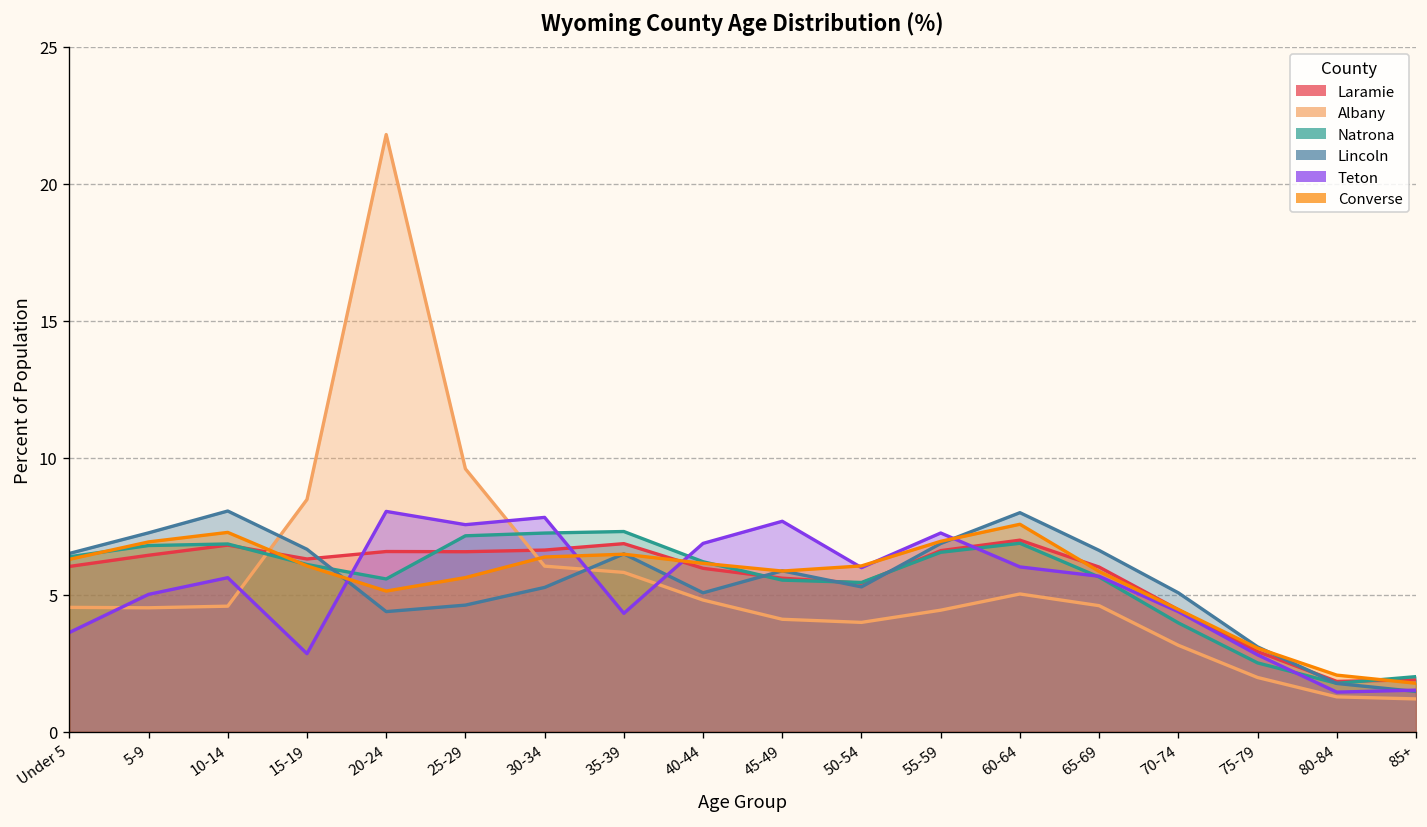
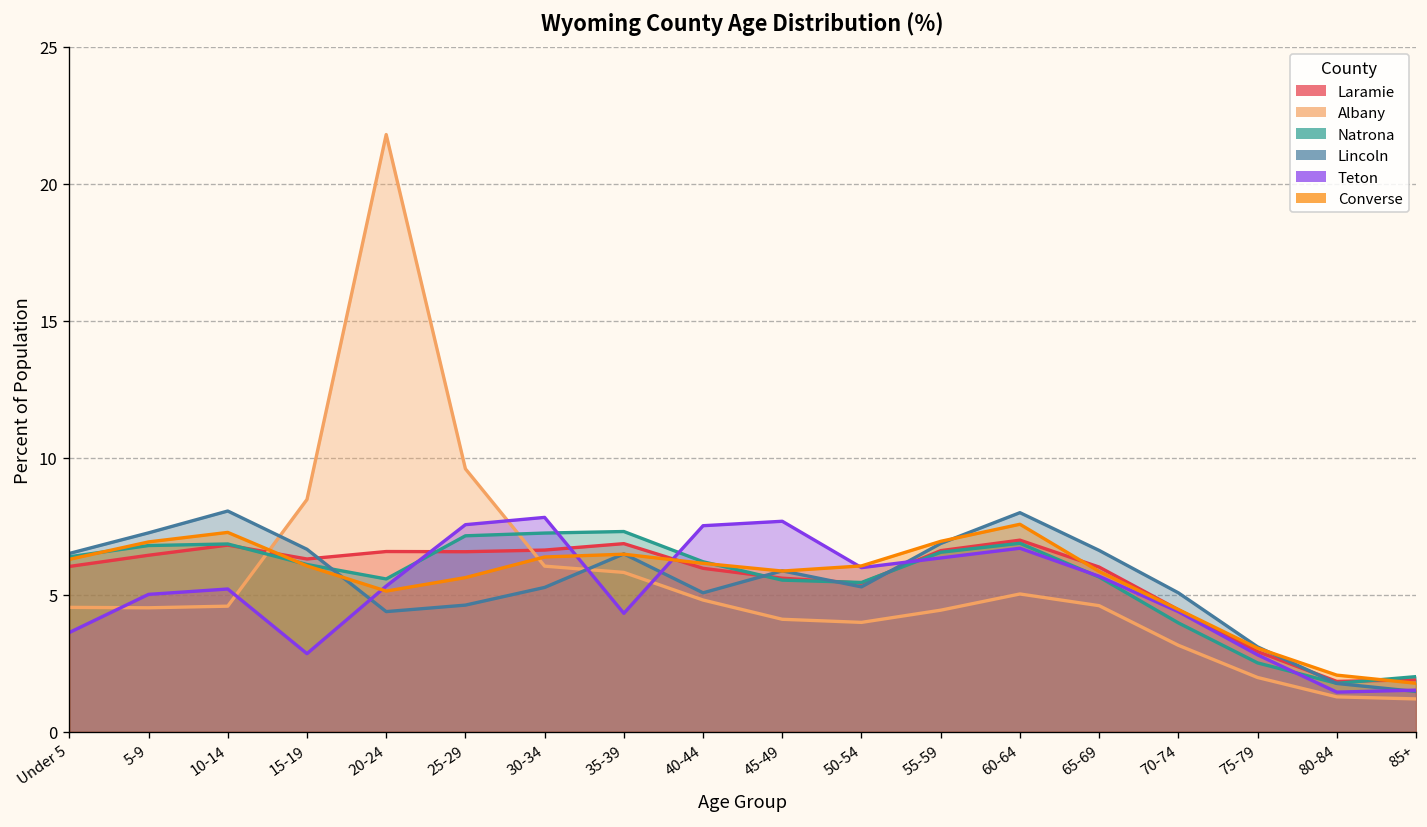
Teton, 10-14: 5.6 -> 5.2
Teton, 20-24: 8.0 -> 5.3
Teton, 40-44: 6.9 -> 7.5
Teton, 55-59: 7.3 -> 6.3
Teton, 60-64: 6.0 -> 6.7
